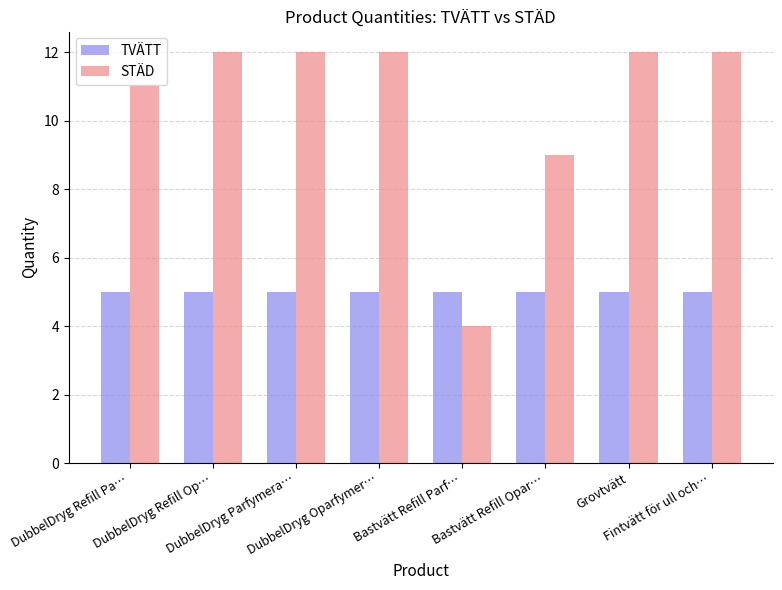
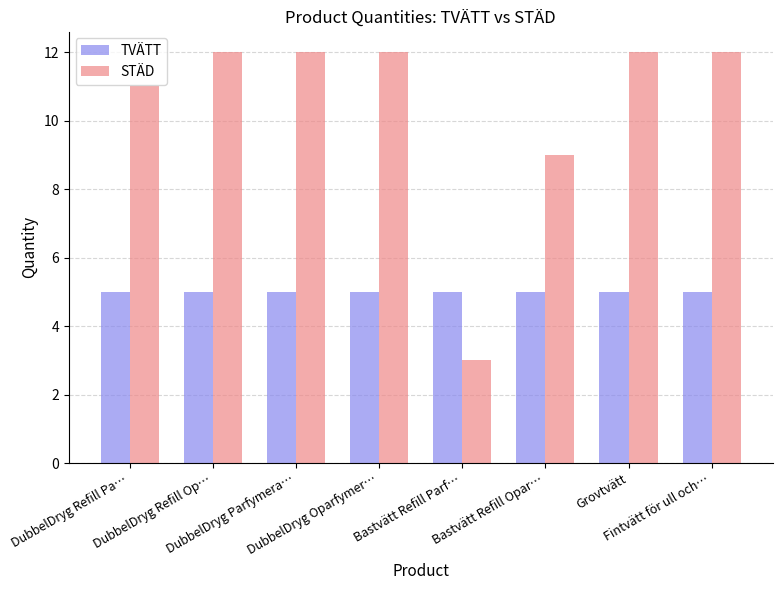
STÄD, Bastvätt Refill Parf…: 4 -> 3
